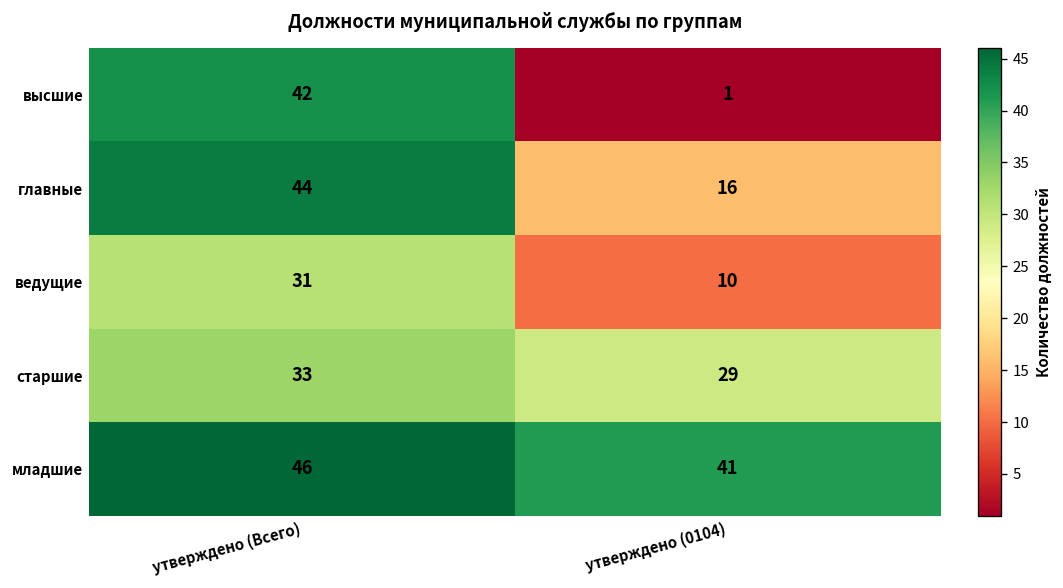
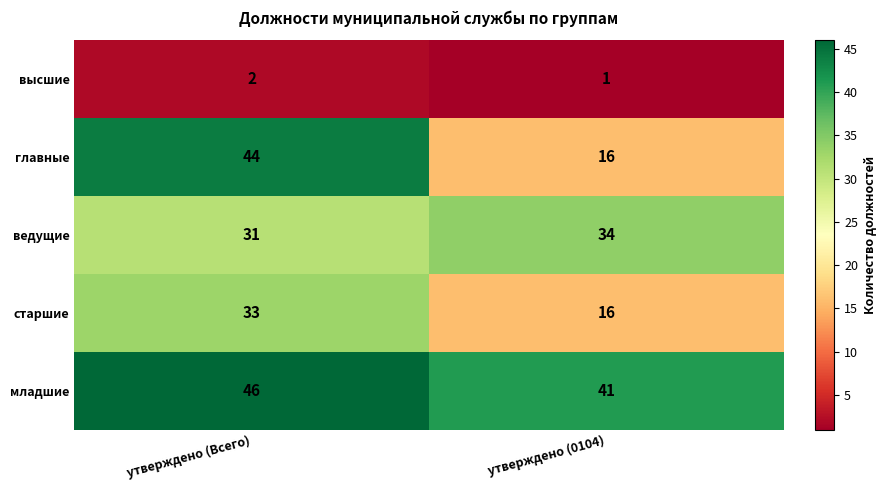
высшие, утверждено (Всего): 42 -> 2
ведущие, утверждено (0104): 10 -> 34
старшие, утверждено (0104): 29 -> 16
